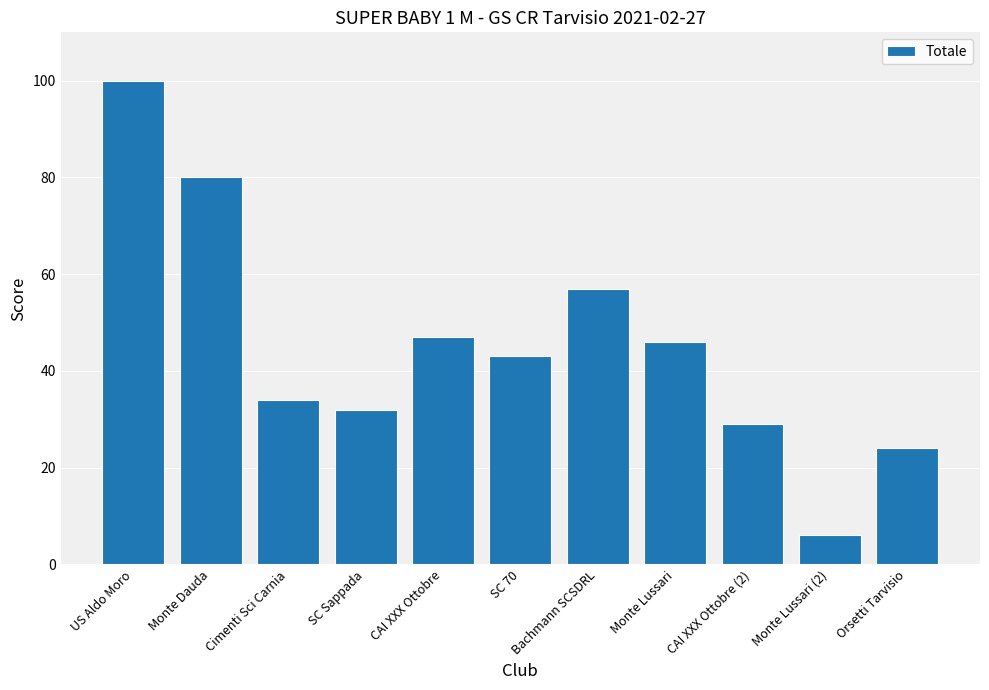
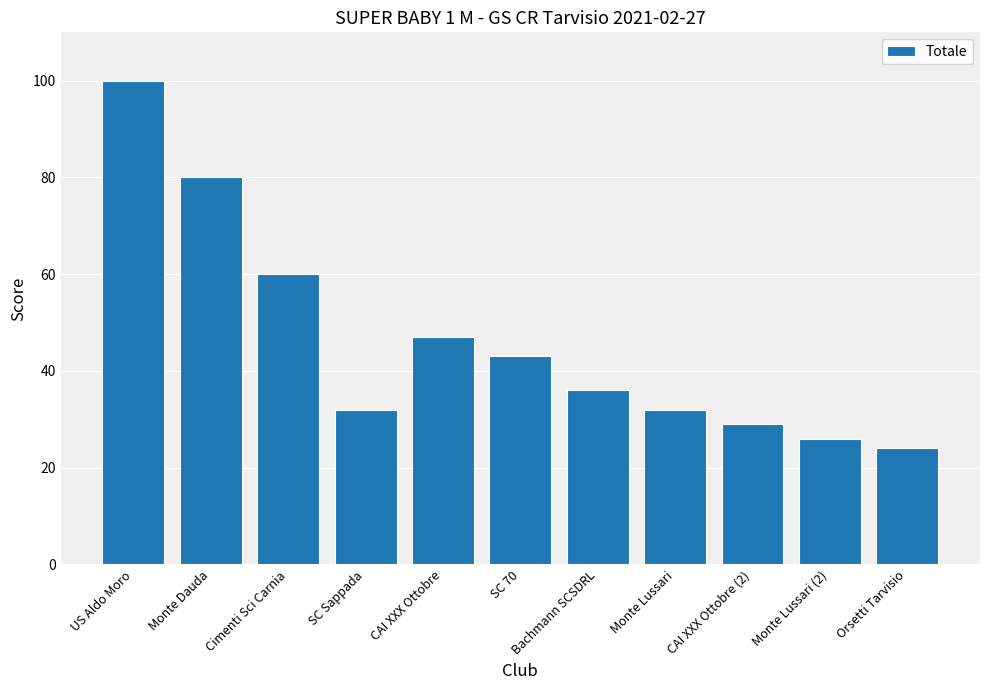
Cimenti Sci Carnia: 34 -> 60
Bachmann SCSDRL: 57 -> 36
Monte Lussari: 46 -> 32
Monte Lussari (2): 6 -> 26
